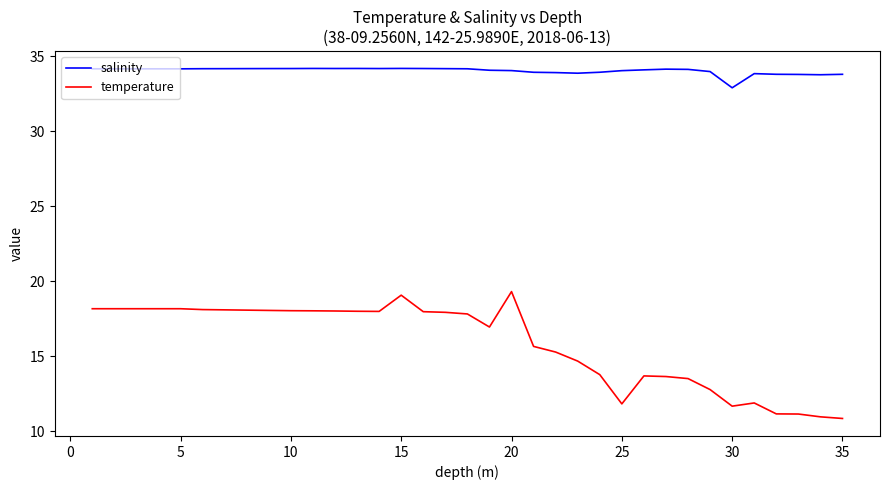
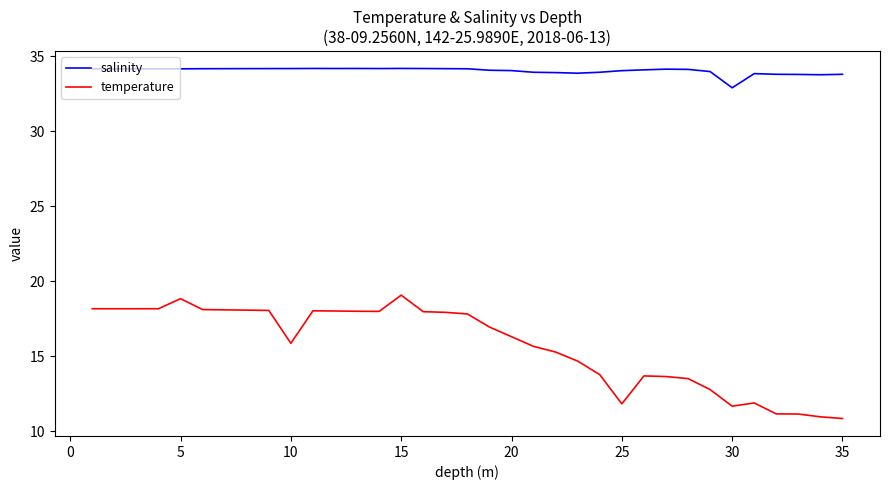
temperature, 5: 18.2 -> 18.8
temperature, 10: 18.0 -> 15.9
temperature, 20: 19.3 -> 16.3
